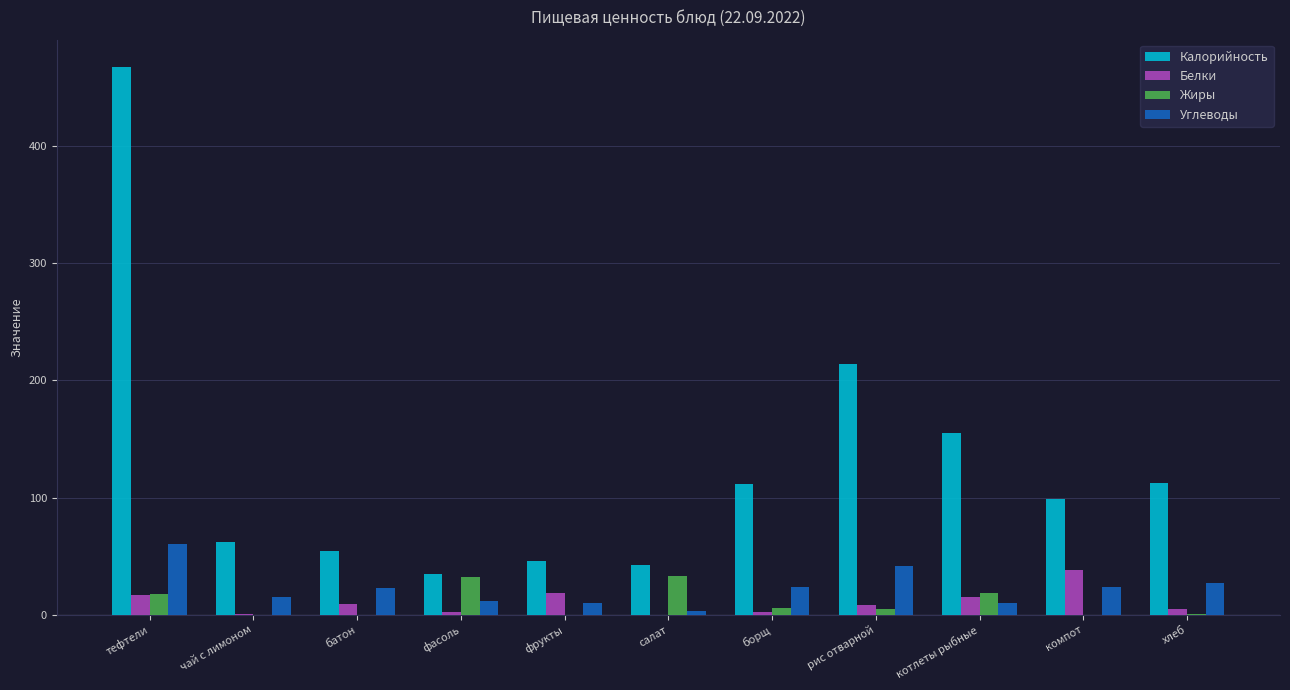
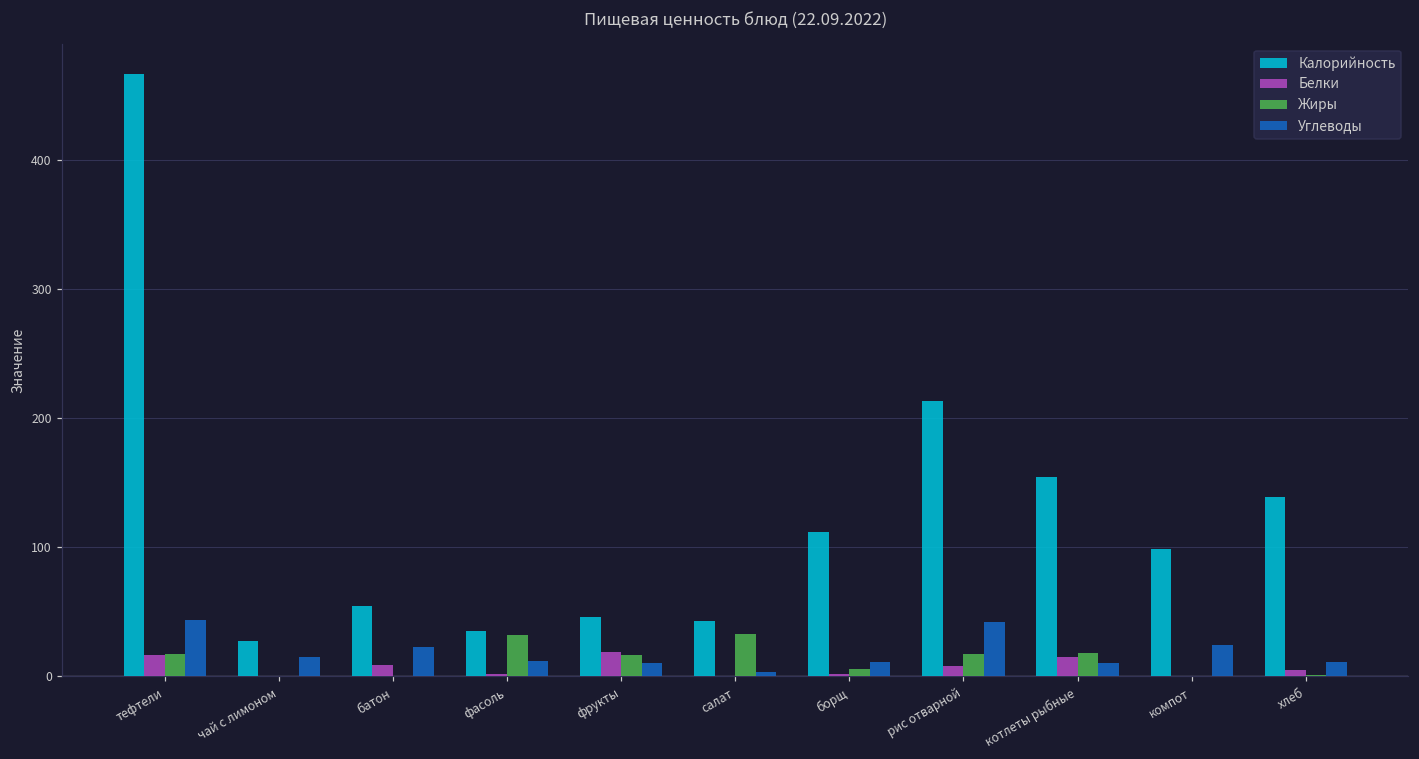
Углеводы, тефтели: 60 -> 44
Калорийность, чай с лимоном: 62 -> 27
Жиры, фрукты: 0 -> 17
Углеводы, борщ: 23 -> 11
Жиры, рис отварной: 5 -> 17
Белки, компот: 38 -> 0
Калорийность, хлеб: 112 -> 139
Углеводы, хлеб: 27 -> 11
